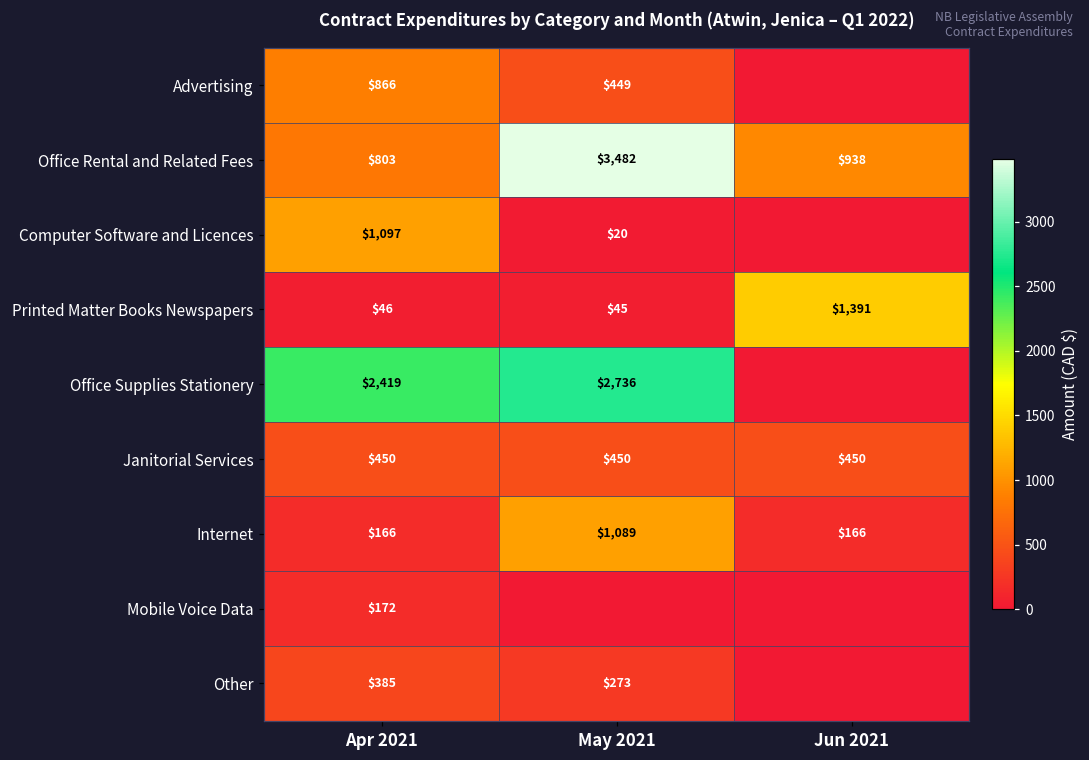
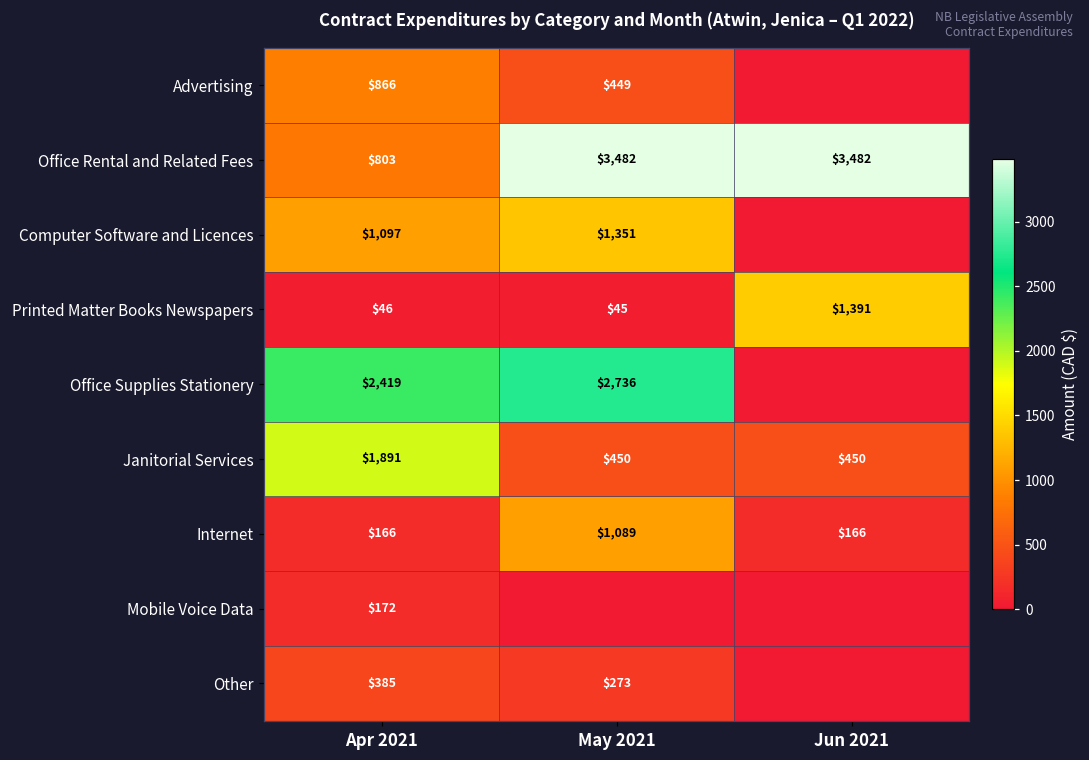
Office Rental and Related Fees, Jun 2021: $938 -> $3,482
Computer Software and Licences, May 2021: $20 -> $1,351
Janitorial Services, Apr 2021: $450 -> $1,891
